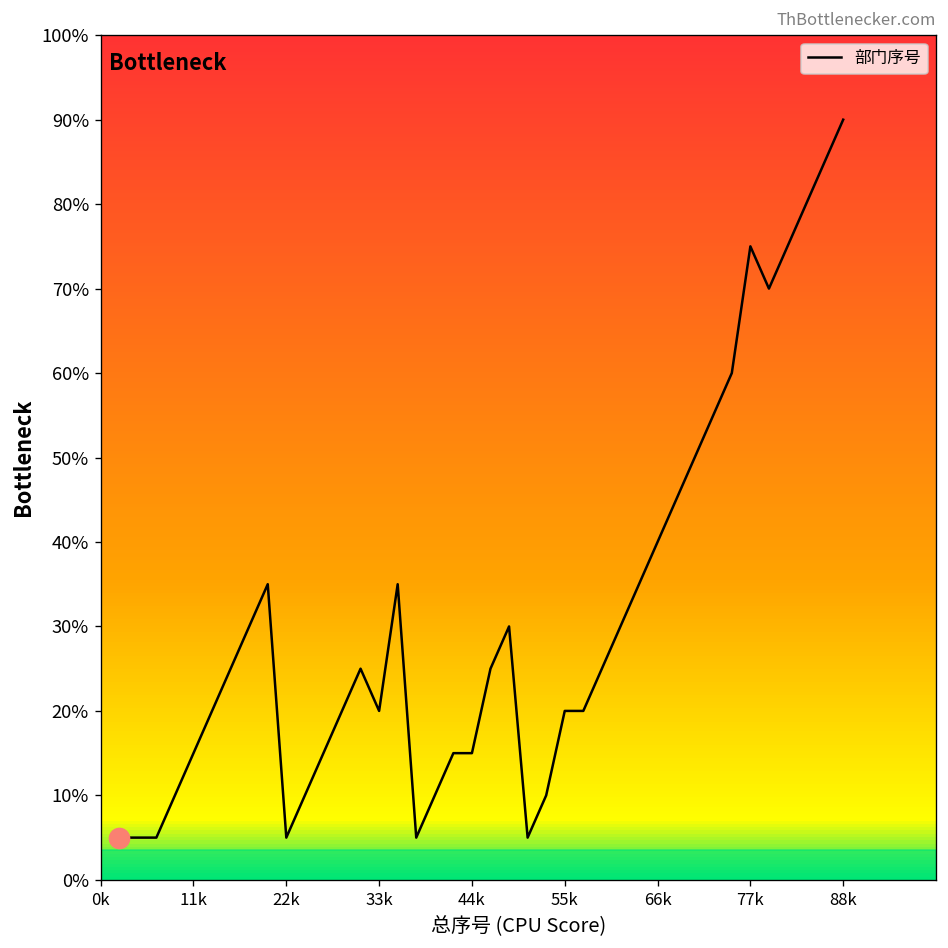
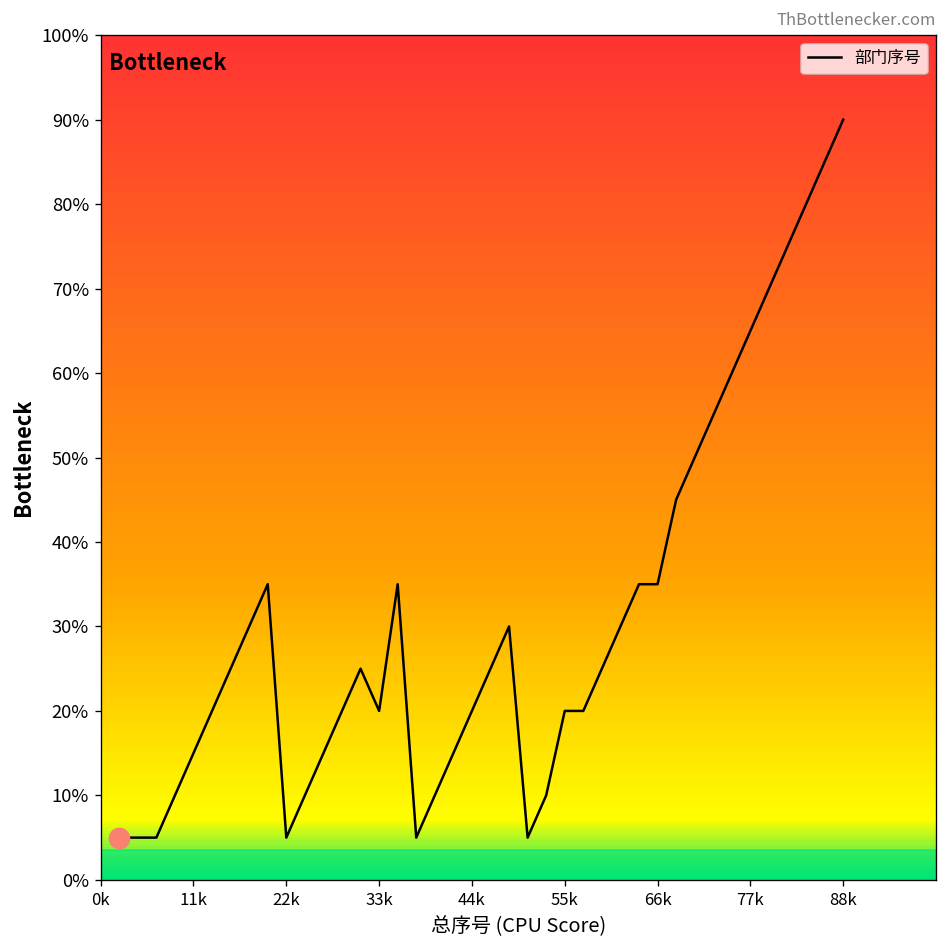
部门序号, 44k: 15% -> 20%
部门序号, 66k: 40% -> 35%
部门序号, 77k: 75% -> 65%
